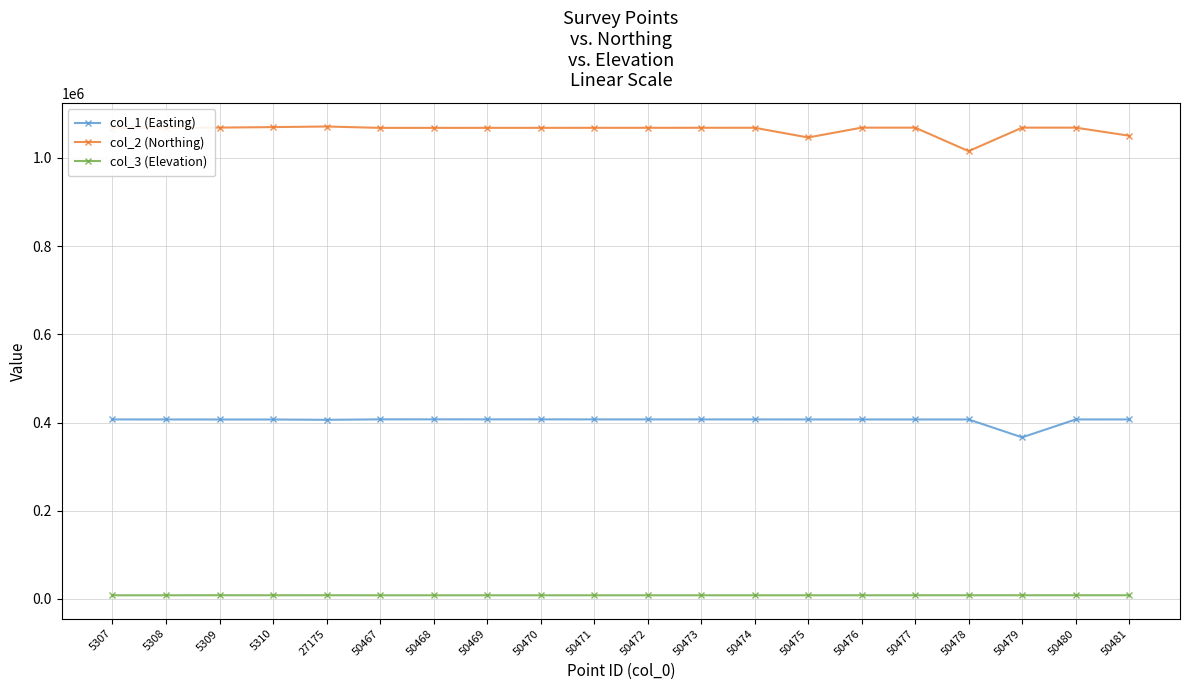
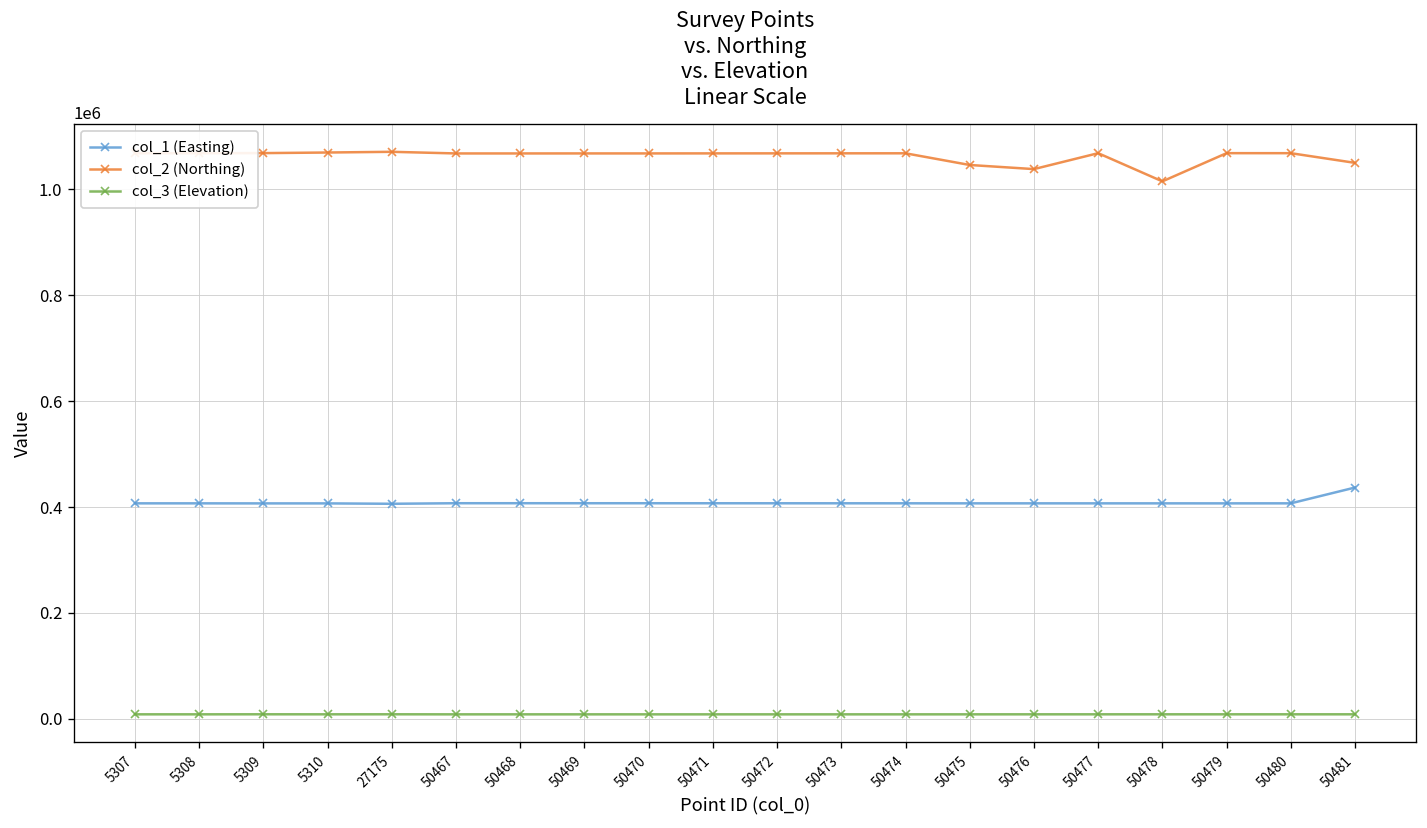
col_2 (Northing), 50476: 1070000 -> 1040000
col_1 (Easting), 50479: 370000 -> 410000
col_1 (Easting), 50481: 410000 -> 440000
